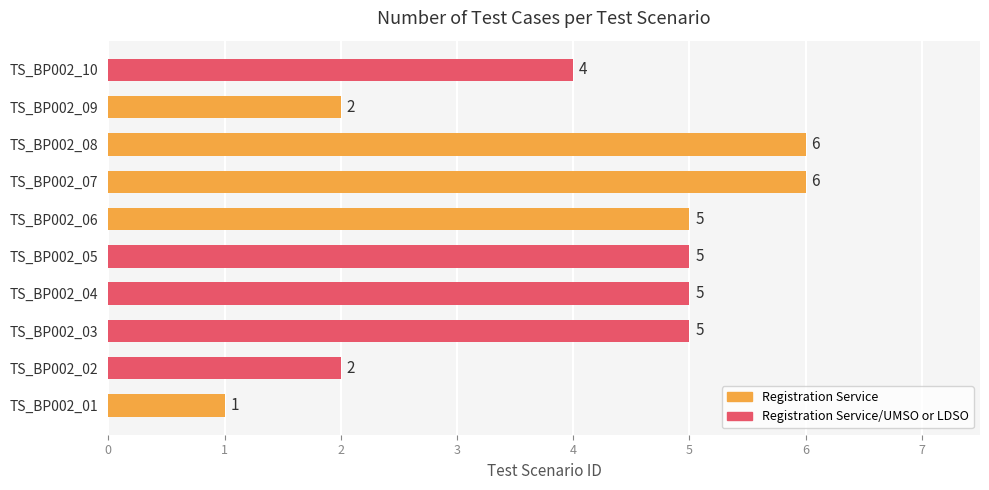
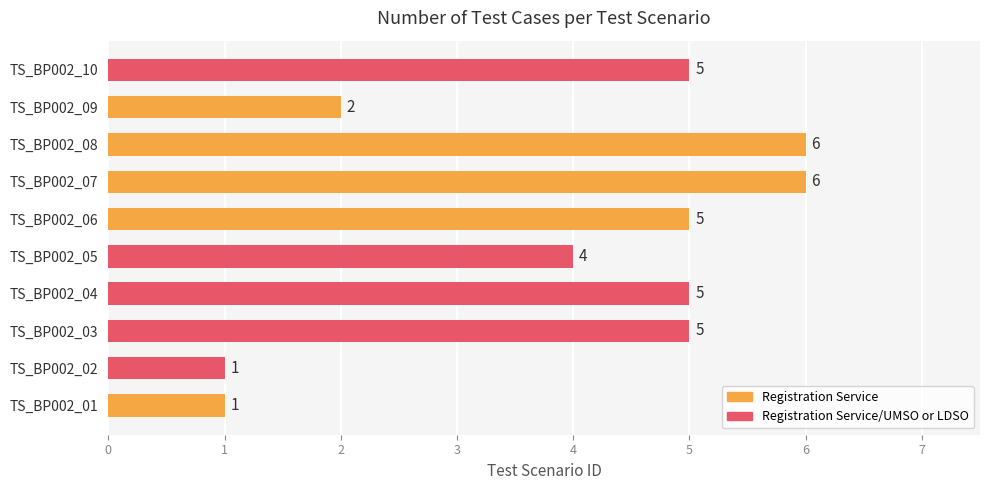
TS_BP002_10: 4 -> 5
TS_BP002_05: 5 -> 4
TS_BP002_02: 2 -> 1
